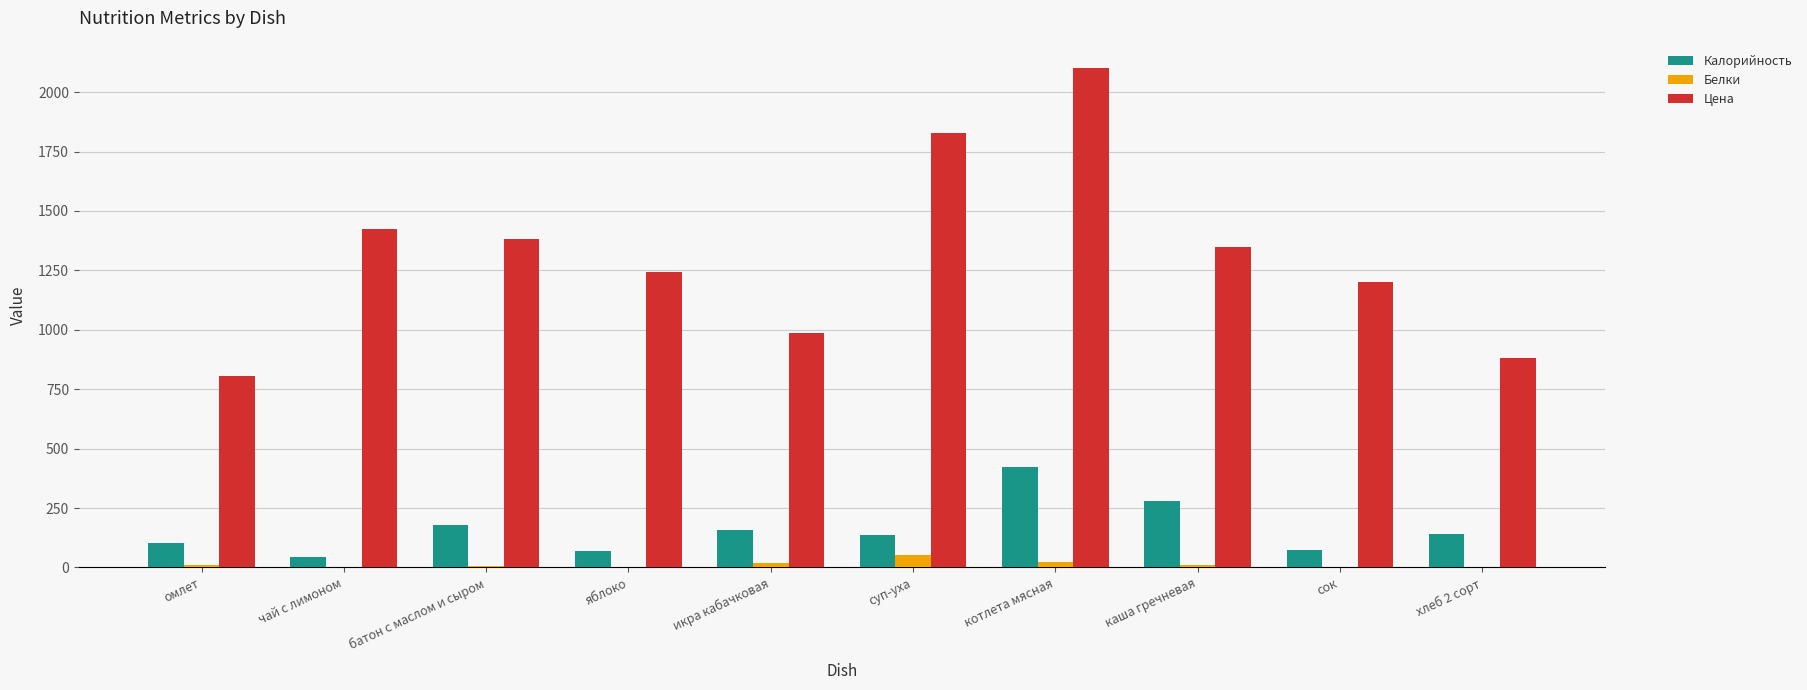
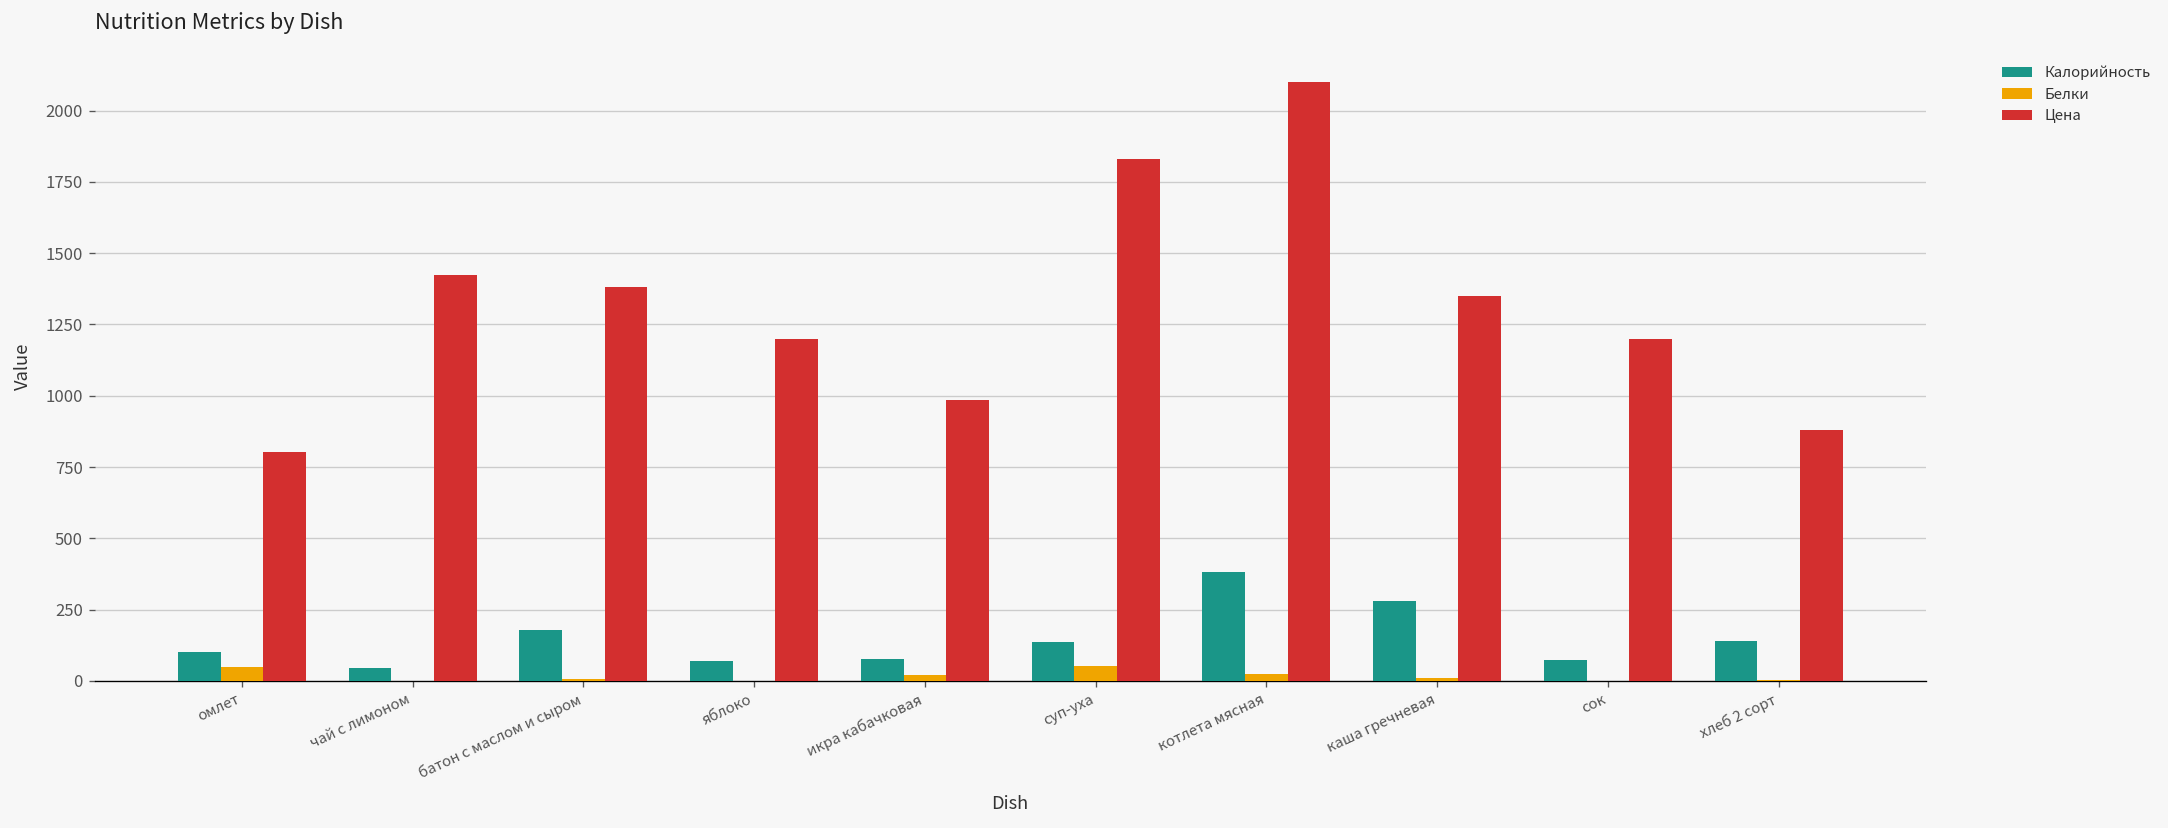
Белки, омлет: 10 -> 50
Цена, яблоко: 1240 -> 1200
Калорийность, икра кабачковая: 160 -> 80
Калорийность, котлета мясная: 420 -> 380
